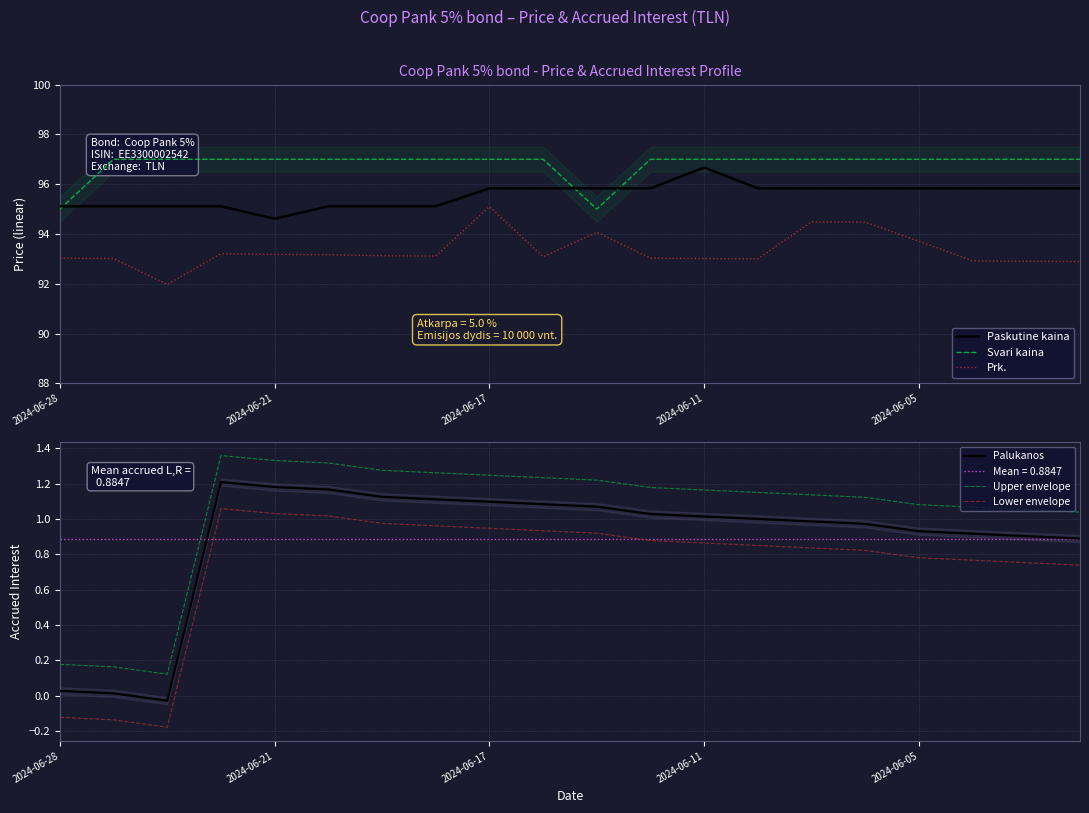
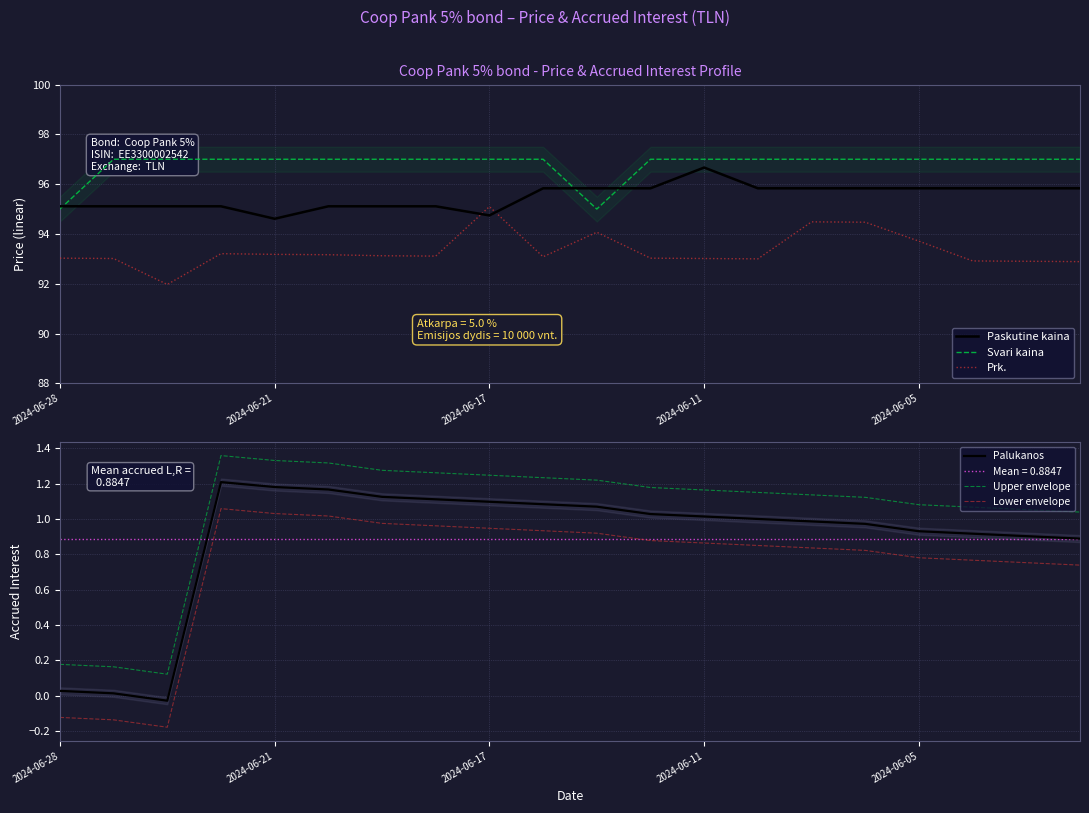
Coop Pank 5% bond - Price & Accrued Interest Profile, Paskutine kaina, 2024-06-17: 95.8 -> 94.7
